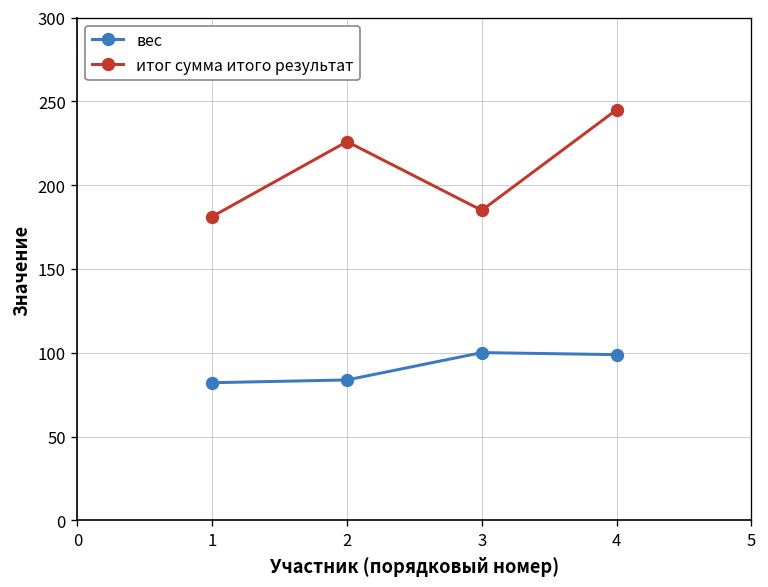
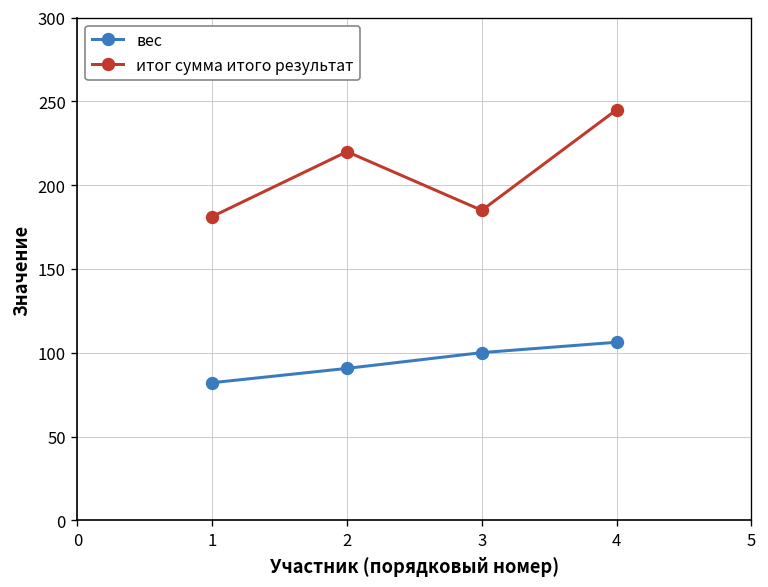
вес, 2: 84 -> 91
итог сумма итого результат, 2: 226 -> 220
вес, 4: 99 -> 106
